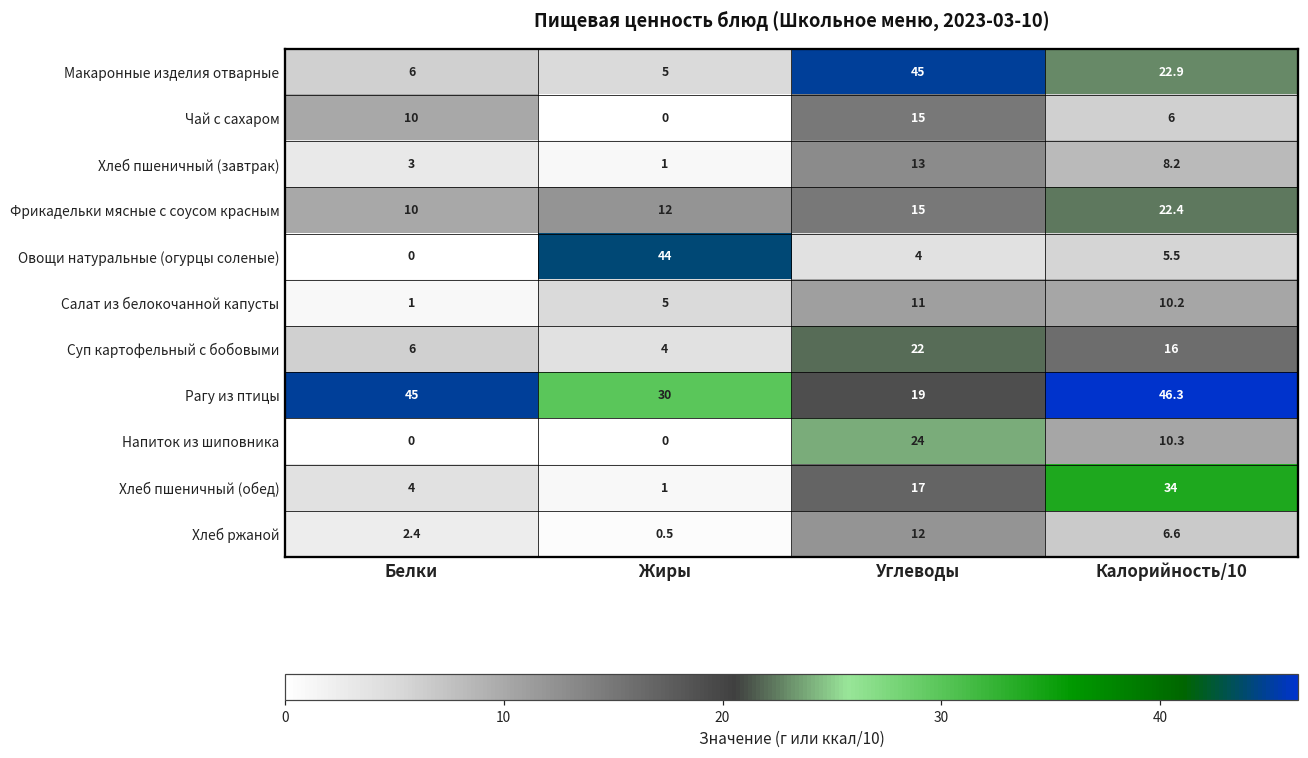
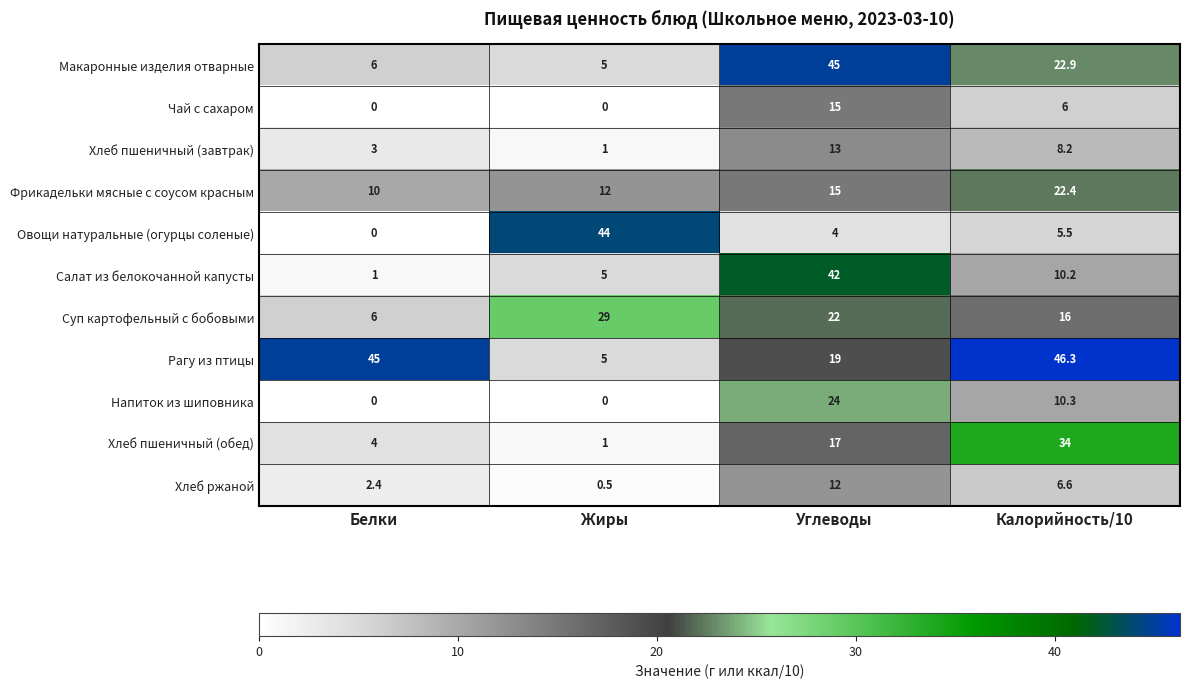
Чай с сахаром, Белки: 10 -> 0
Салат из белокочанной капусты, Углеводы: 11 -> 42
Суп картофельный с бобовыми, Жиры: 4 -> 29
Рагу из птицы, Жиры: 30 -> 5
